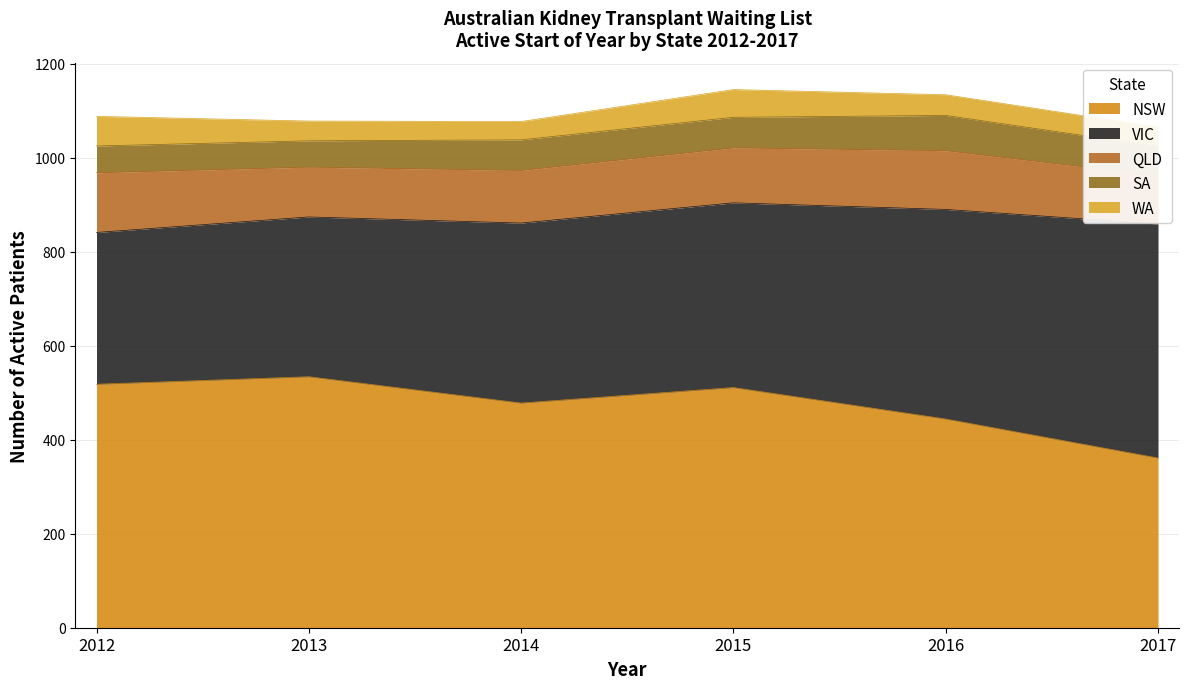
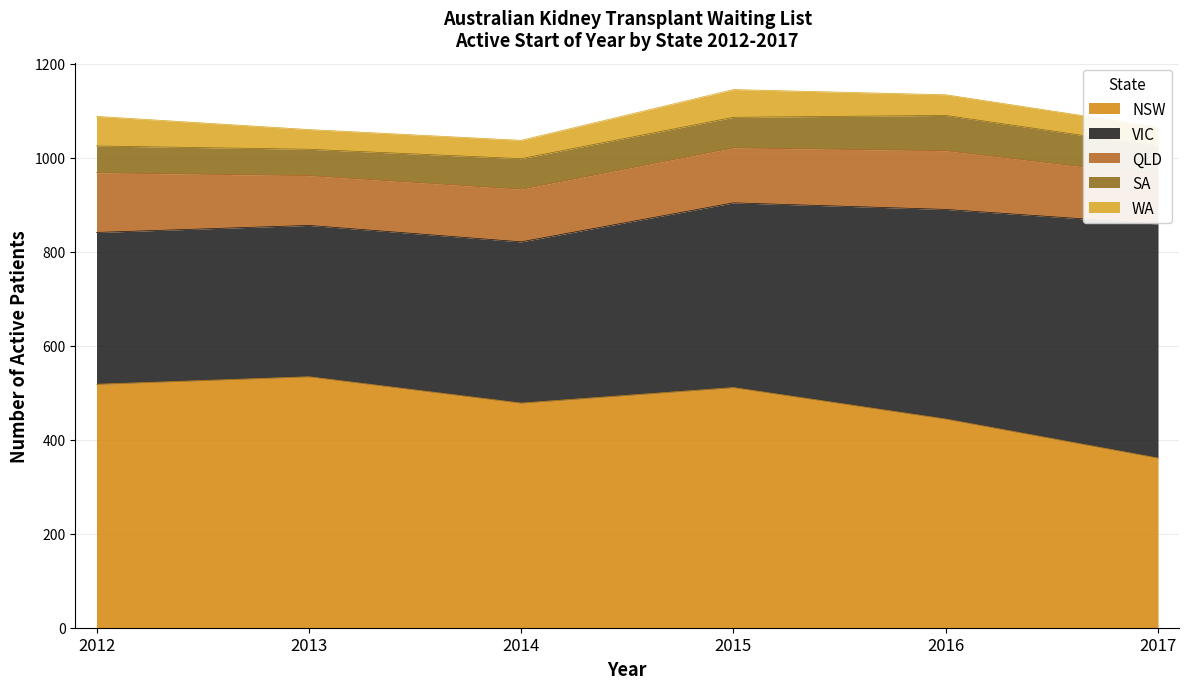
VIC, 2013: 340 -> 320
VIC, 2014: 380 -> 340
